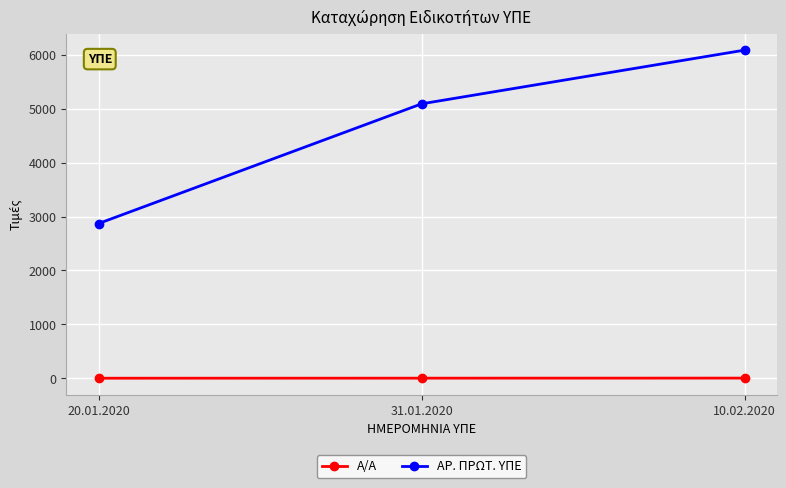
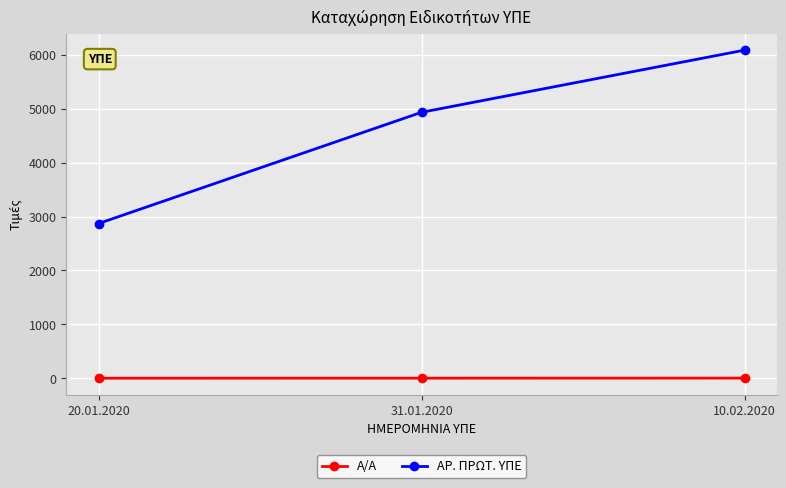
ΑΡ. ΠΡΩΤ. ΥΠΕ, 31.01.2020: 5100 -> 4900
